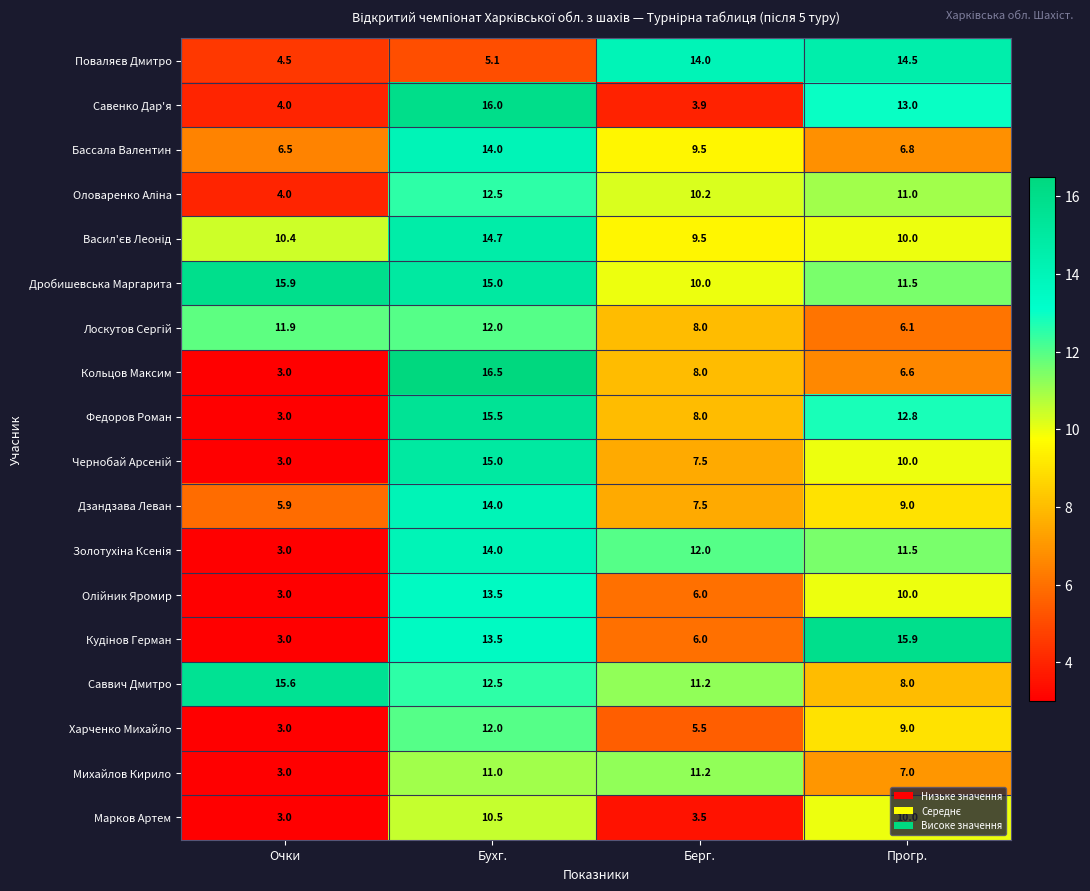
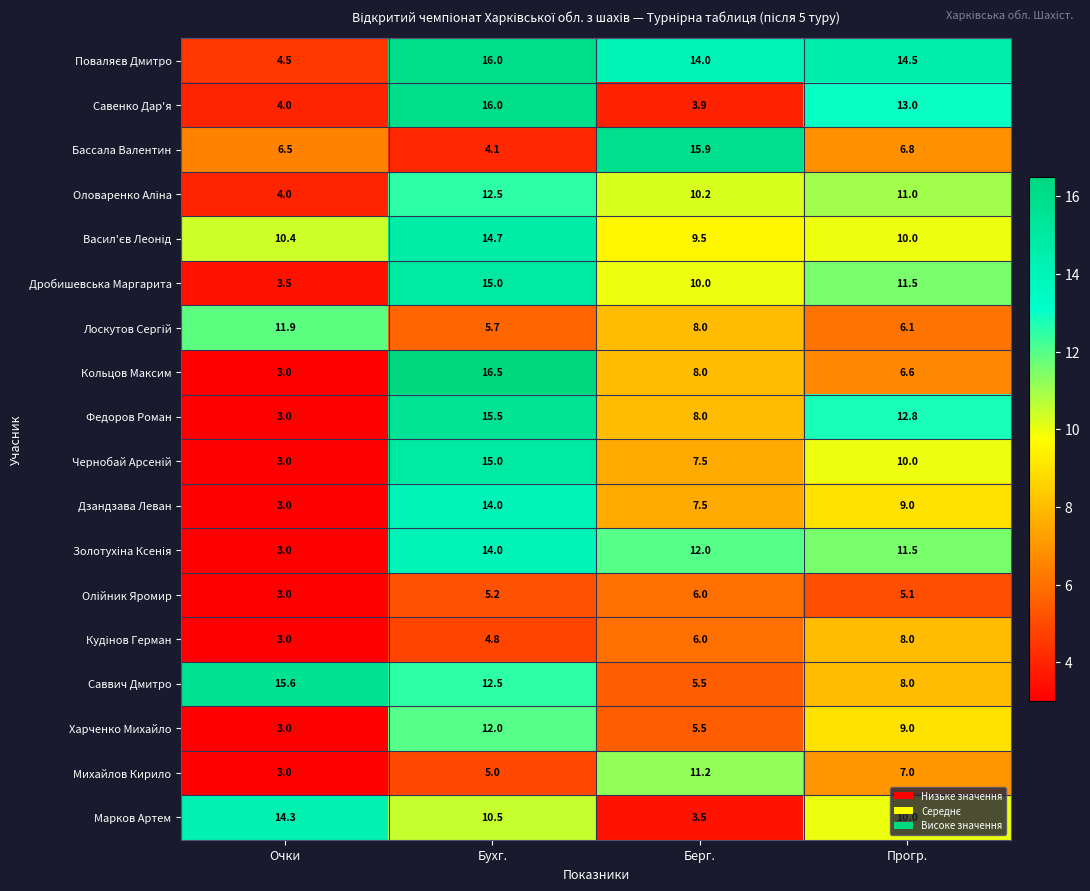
Поваляєв Дмитро, Бухг.: 5.1 -> 16.0
Бассала Валентин, Бухг.: 14.0 -> 4.1
Бассала Валентин, Берг.: 9.5 -> 15.9
Дробишевська Маргарита, Очки: 15.9 -> 3.5
Лоскутов Сергій, Бухг.: 12.0 -> 5.7
Дзандзава Леван, Очки: 5.9 -> 3.0
Олійник Яромир, Бухг.: 13.5 -> 5.2
Олійник Яромир, Прогр.: 10.0 -> 5.1
Кудінов Герман, Бухг.: 13.5 -> 4.8
Кудінов Герман, Прогр.: 15.9 -> 8.0
Саввич Дмитро, Берг.: 11.2 -> 5.5
Михайлов Кирило, Бухг.: 11.0 -> 5.0
Марков Артем, Очки: 3.0 -> 14.3
